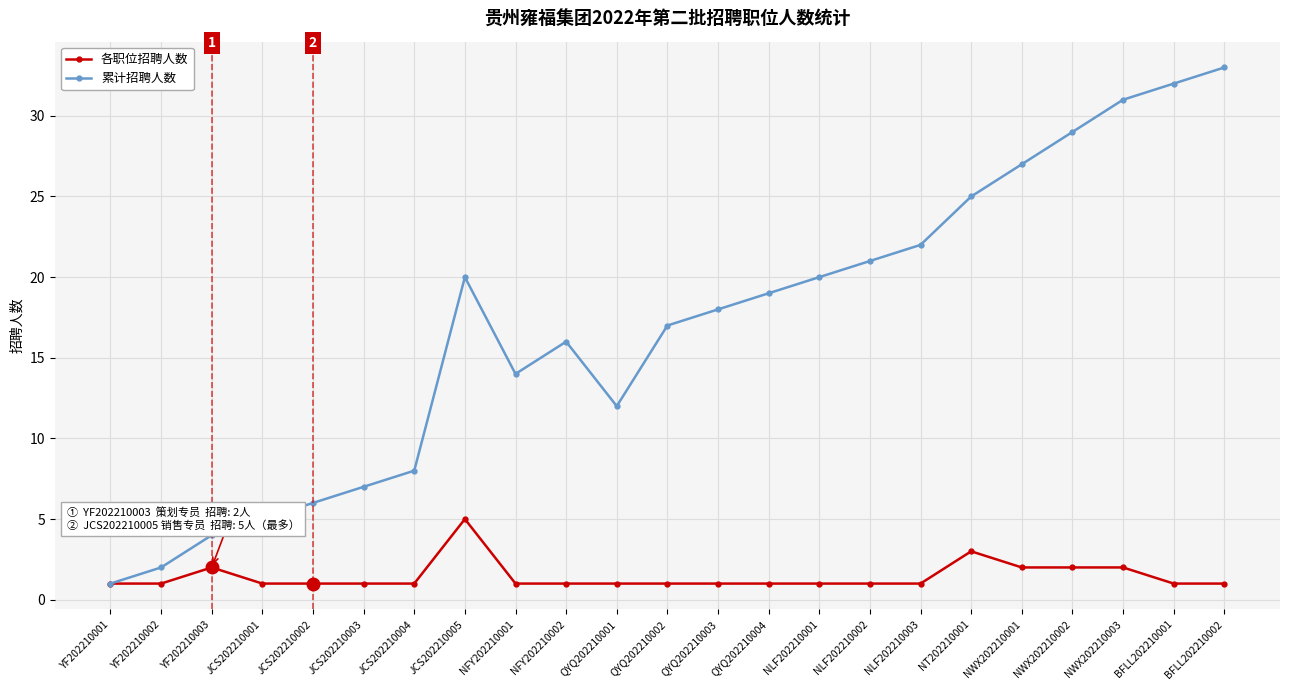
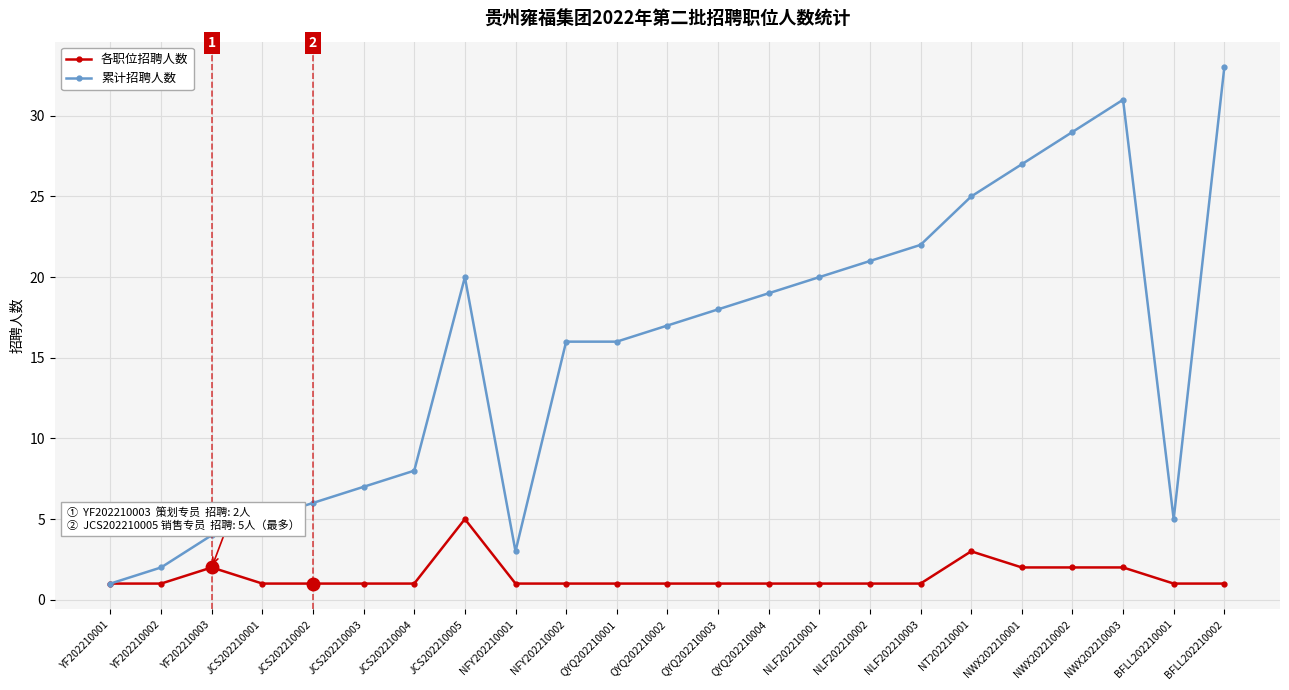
累计招聘人数, NFY202210001: 14 -> 3
累计招聘人数, QYQ202210001: 12 -> 16
累计招聘人数, BFLL202210001: 32 -> 5
